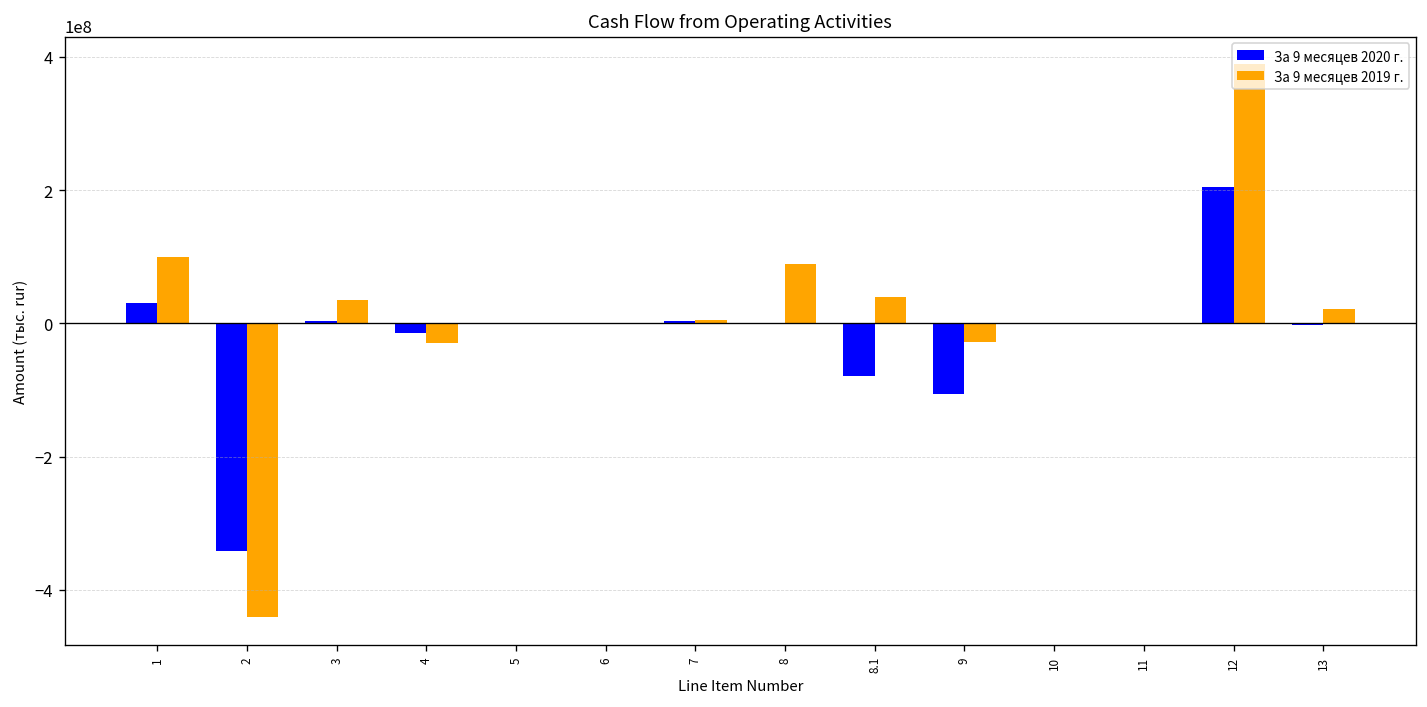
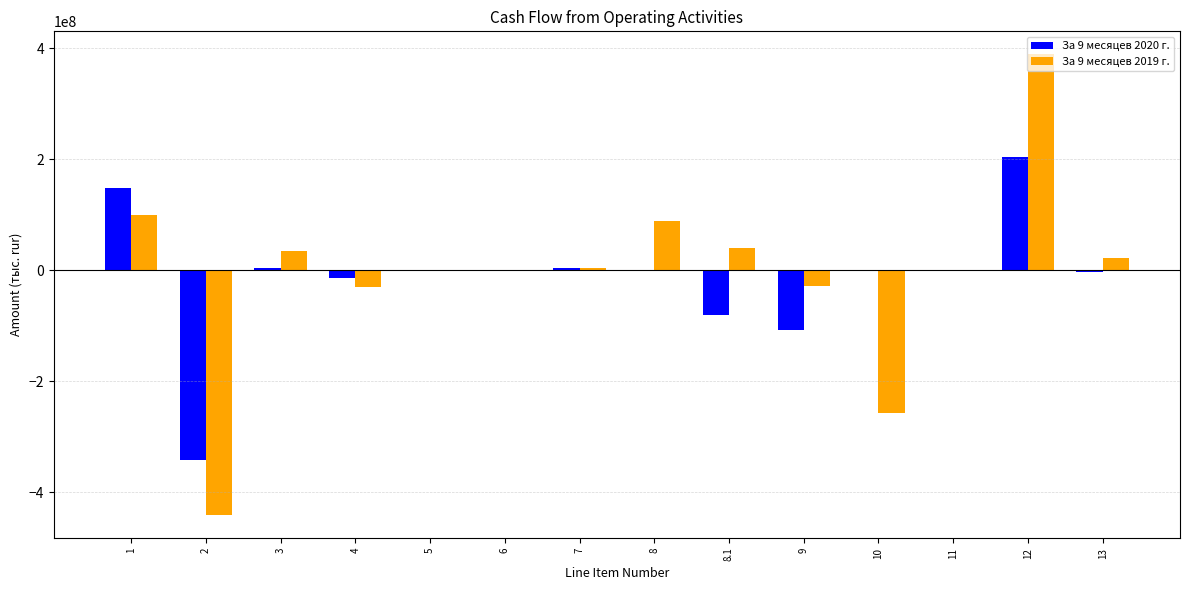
За 9 месяцев 2020 г., 1: 30000000 -> 150000000
За 9 месяцев 2019 г., 10: 0 -> -260000000
